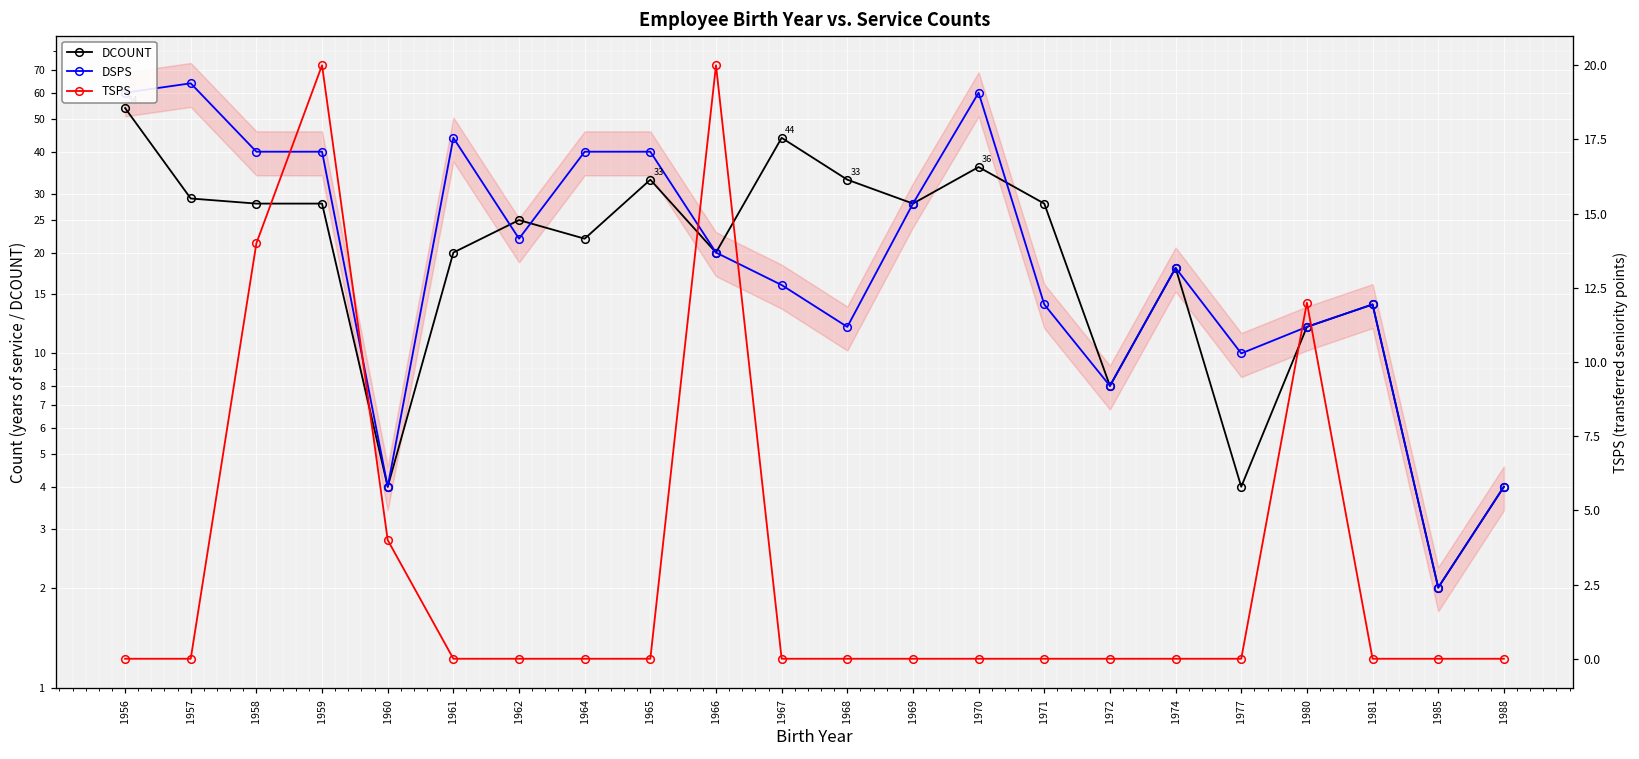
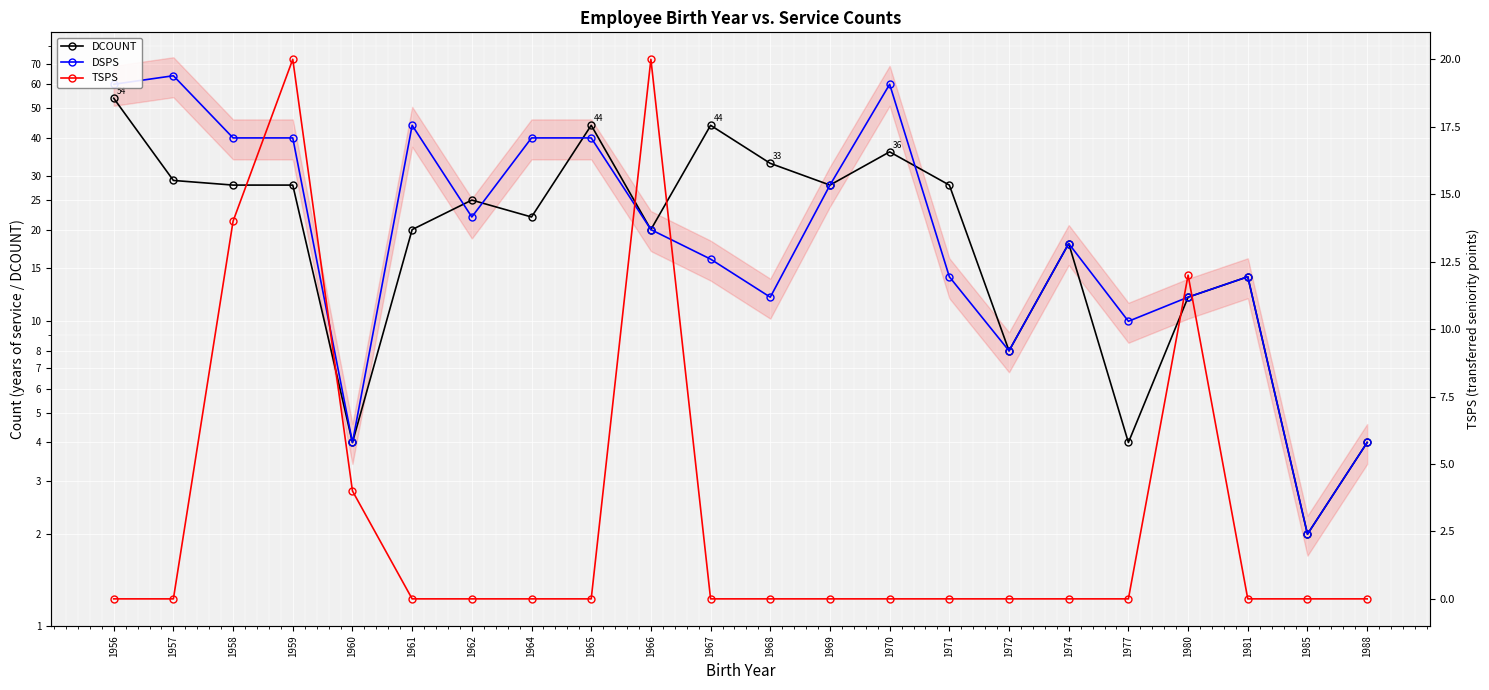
DCOUNT, 1965: 33 -> 44
